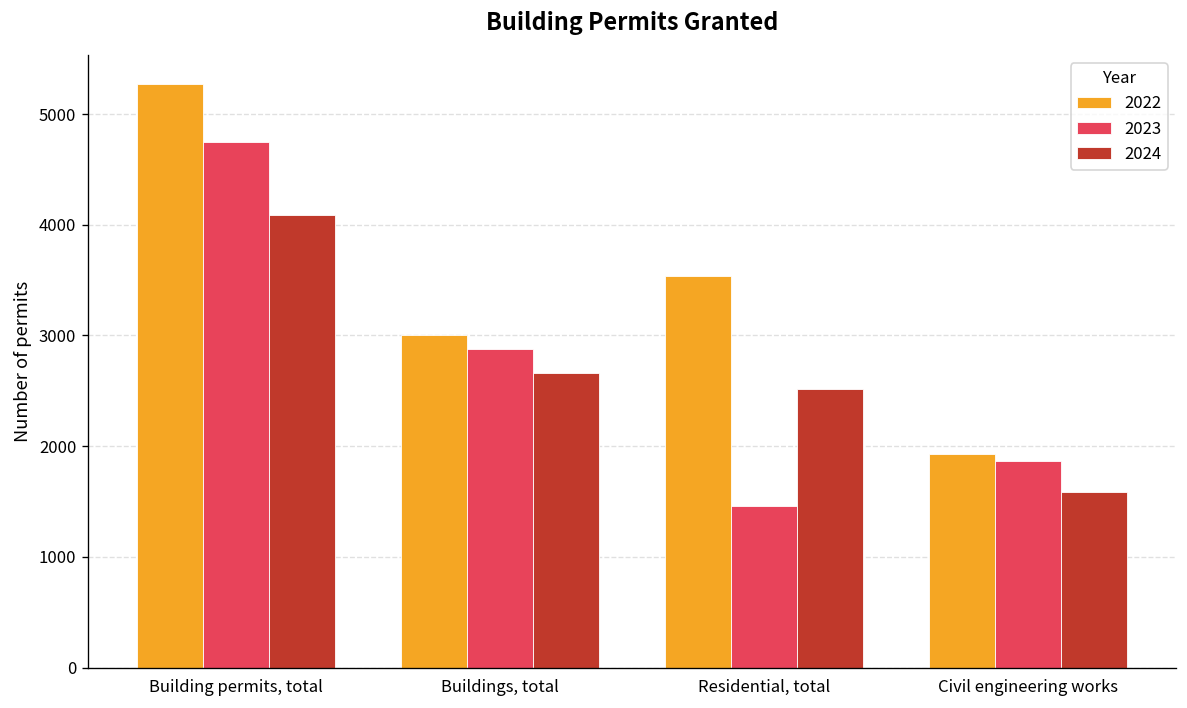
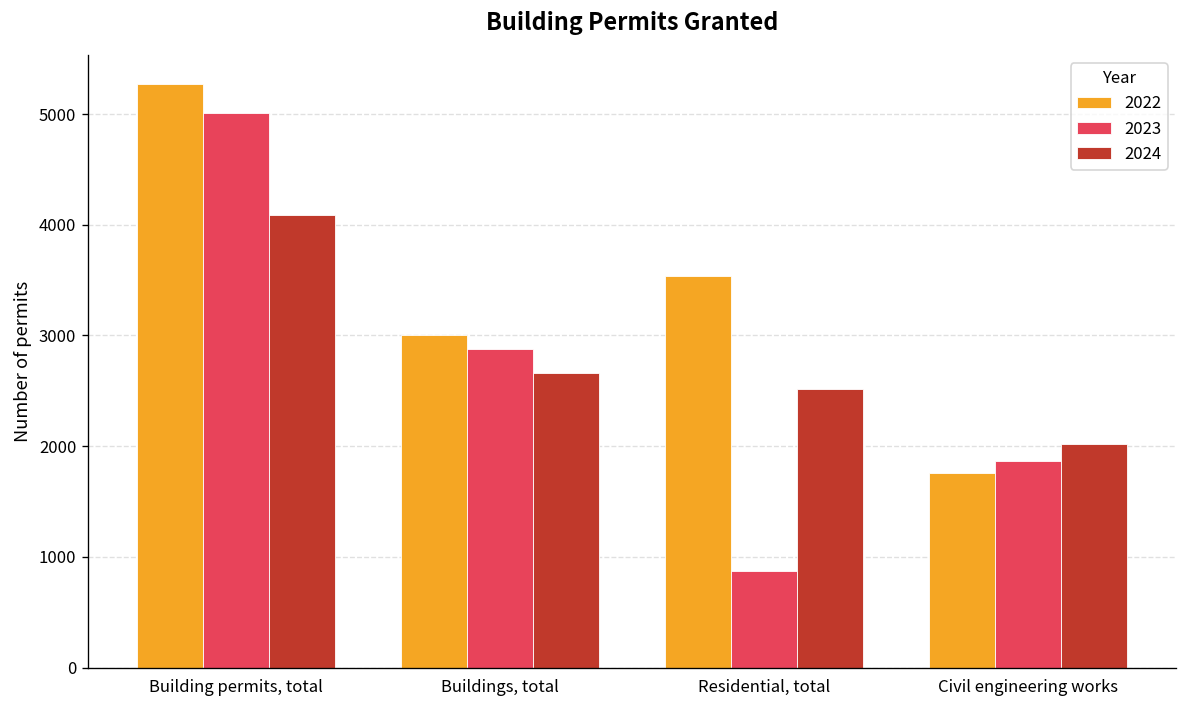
2023, Building permits, total: 4700 -> 5000
2023, Residential, total: 1500 -> 900
2022, Civil engineering works: 1900 -> 1800
2024, Civil engineering works: 1600 -> 2000
